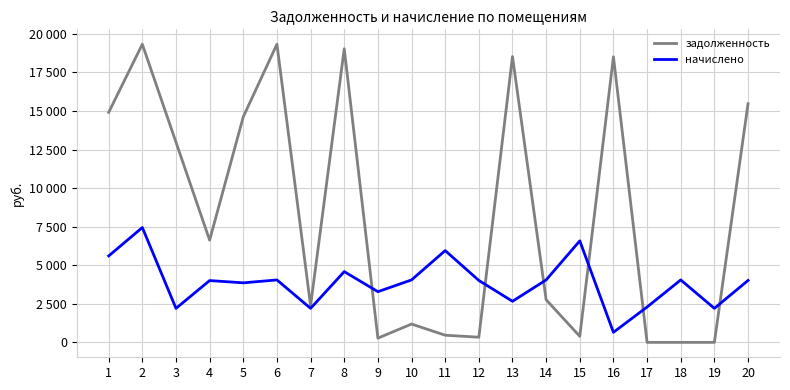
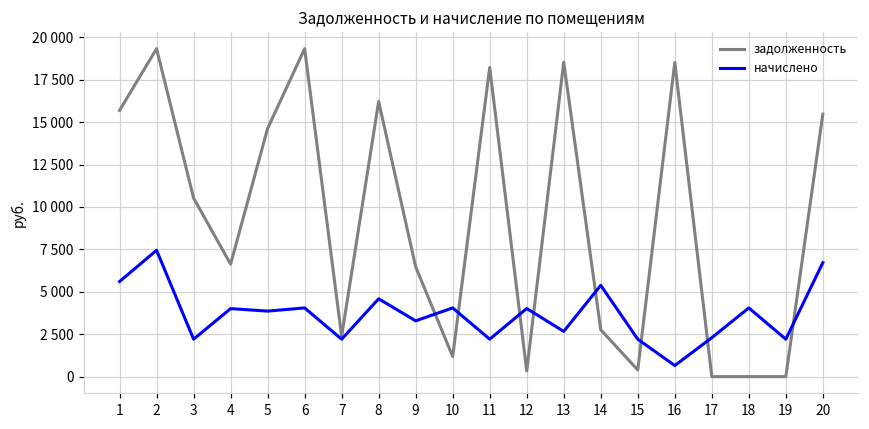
задолженность, 1: 14900 -> 15700
задолженность, 3: 13000 -> 10500
задолженность, 8: 19000 -> 16200
задолженность, 9: 300 -> 6500
задолженность, 11: 500 -> 18200
начислено, 11: 6000 -> 2200
начислено, 14: 4000 -> 5400
начислено, 15: 6600 -> 2200
начислено, 20: 4000 -> 6700
